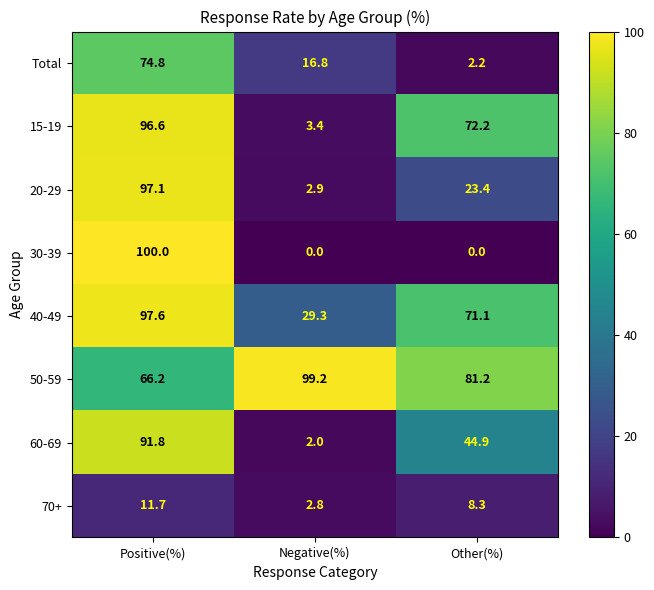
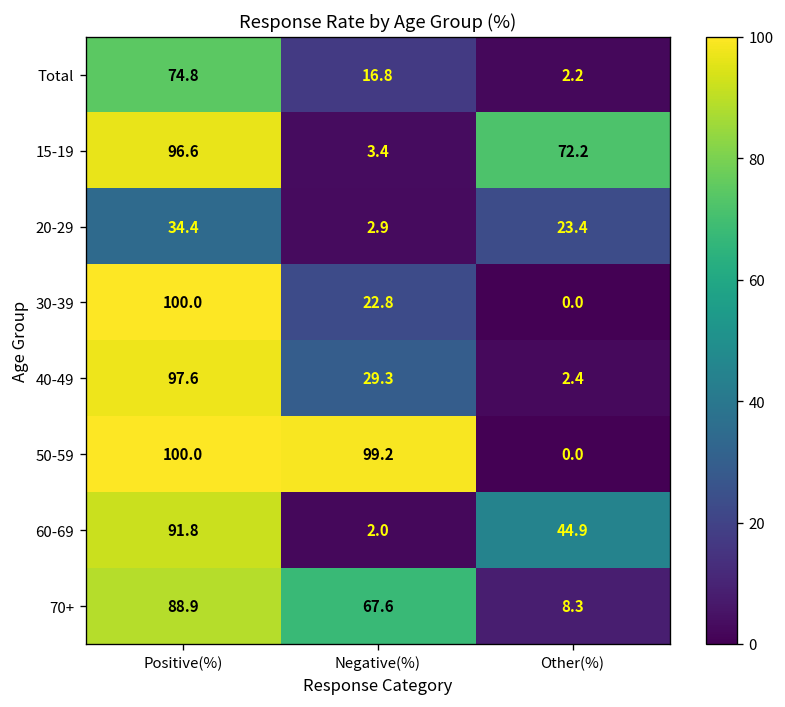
20-29, Positive(%): 97.1 -> 34.4
30-39, Negative(%): 0.0 -> 22.8
40-49, Other(%): 71.1 -> 2.4
50-59, Positive(%): 66.2 -> 100.0
50-59, Other(%): 81.2 -> 0.0
70+, Positive(%): 11.7 -> 88.9
70+, Negative(%): 2.8 -> 67.6
